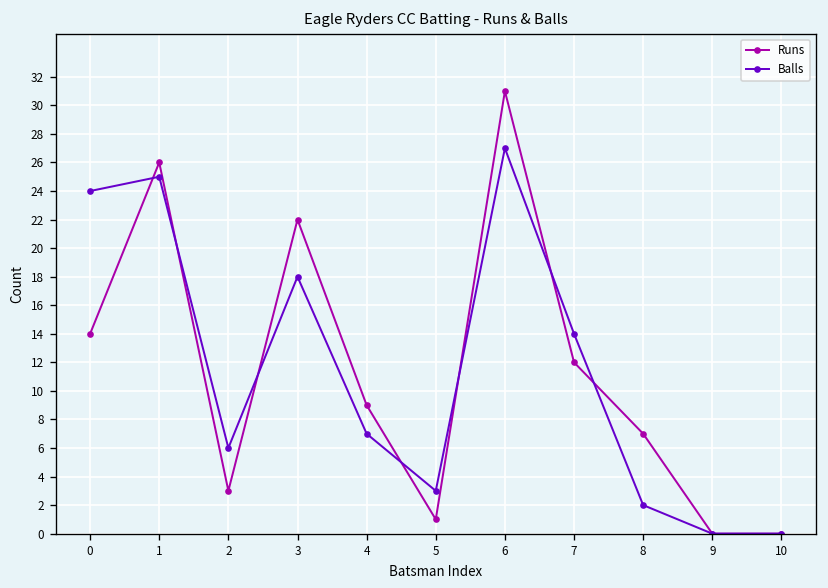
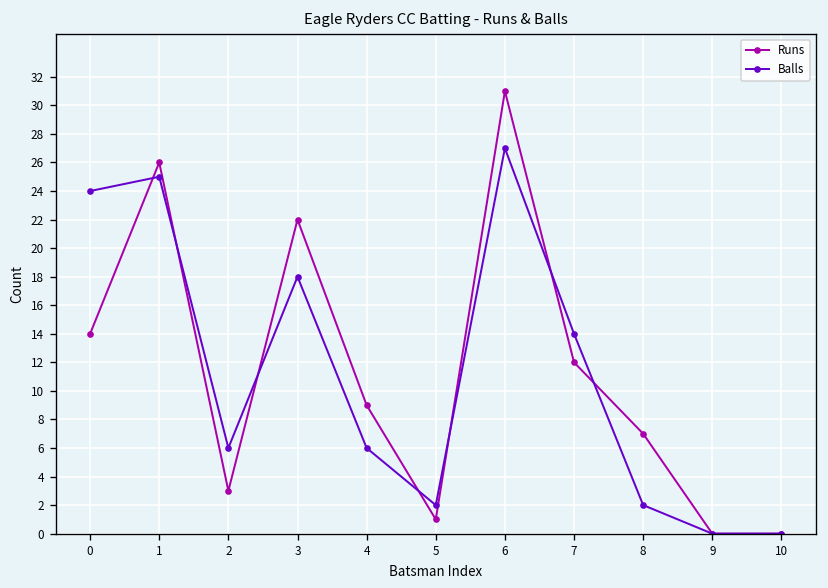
Balls, 4: 7 -> 6
Balls, 5: 3 -> 2
